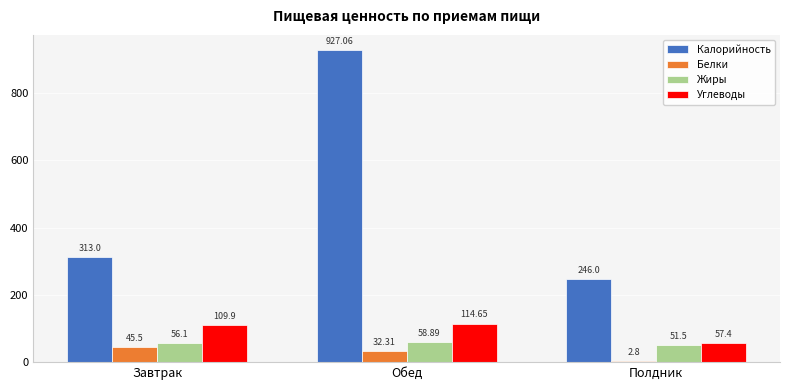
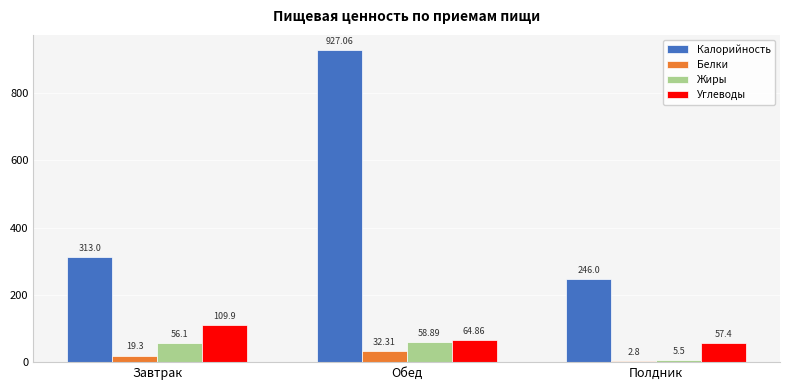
Белки, Завтрак: 45.5 -> 19.3
Углеводы, Обед: 114.65 -> 64.86
Жиры, Полдник: 51.5 -> 5.5
